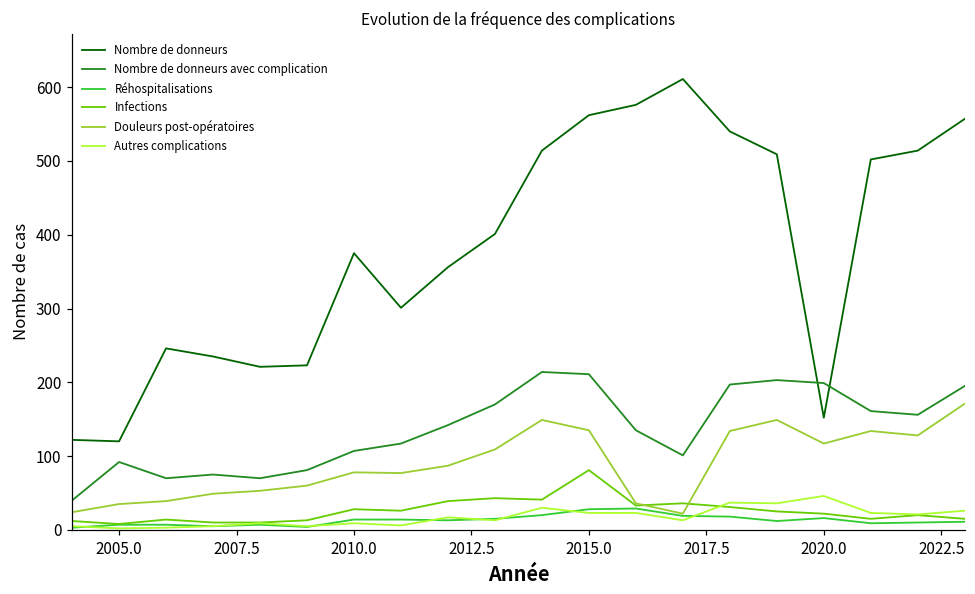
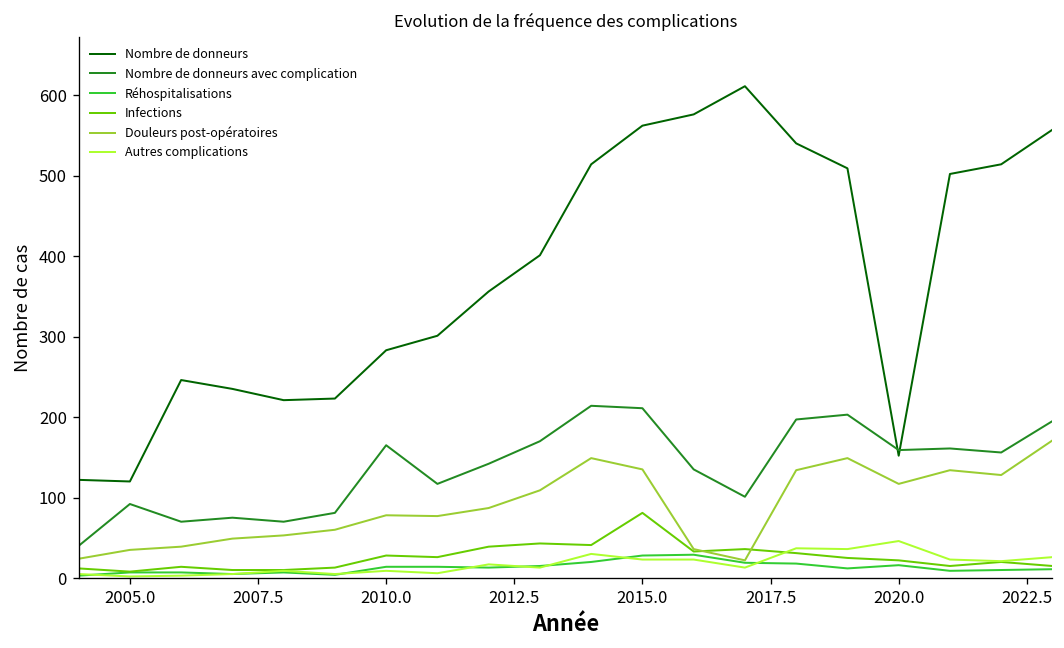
Nombre de donneurs, 2010.0: 380 -> 280
Nombre de donneurs avec complication, 2010.0: 110 -> 170
Nombre de donneurs avec complication, 2020.0: 200 -> 160
